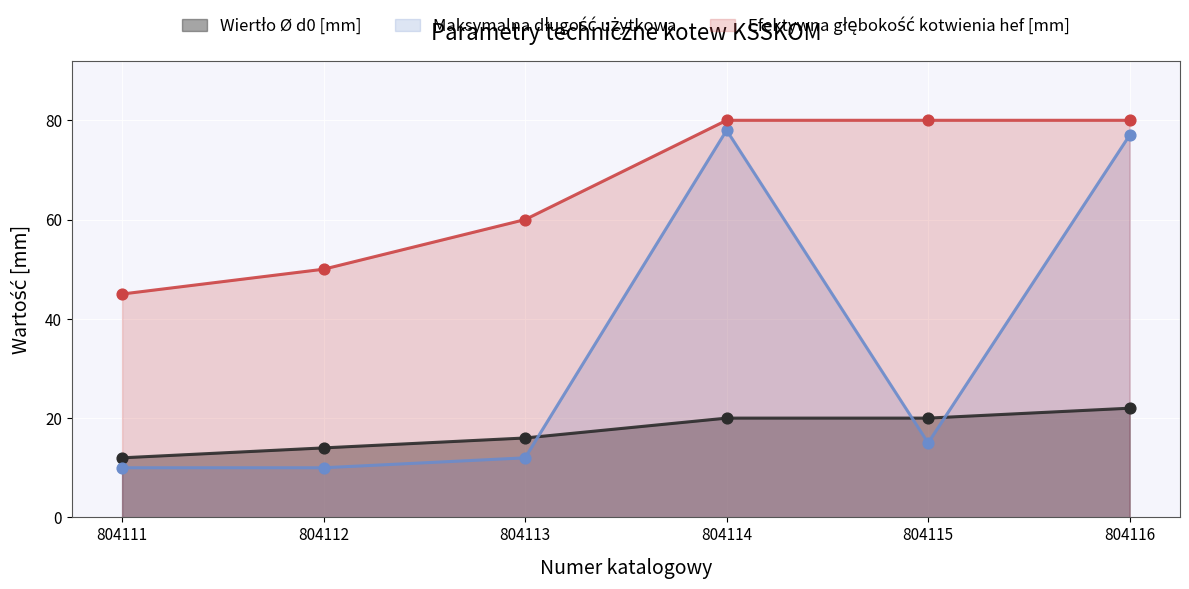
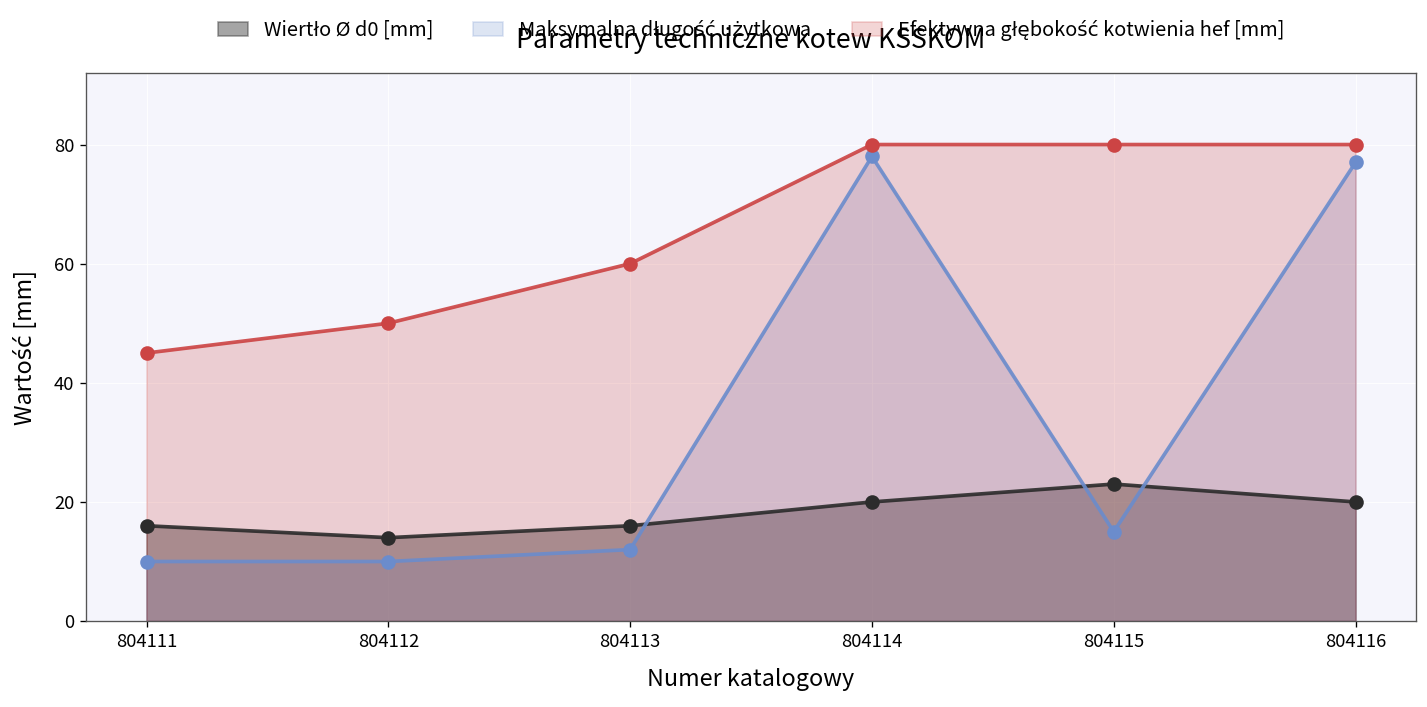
Wiertło Ø d0 [mm], 804111: 12 -> 16
Wiertło Ø d0 [mm], 804115: 20 -> 23
Wiertło Ø d0 [mm], 804116: 22 -> 20
